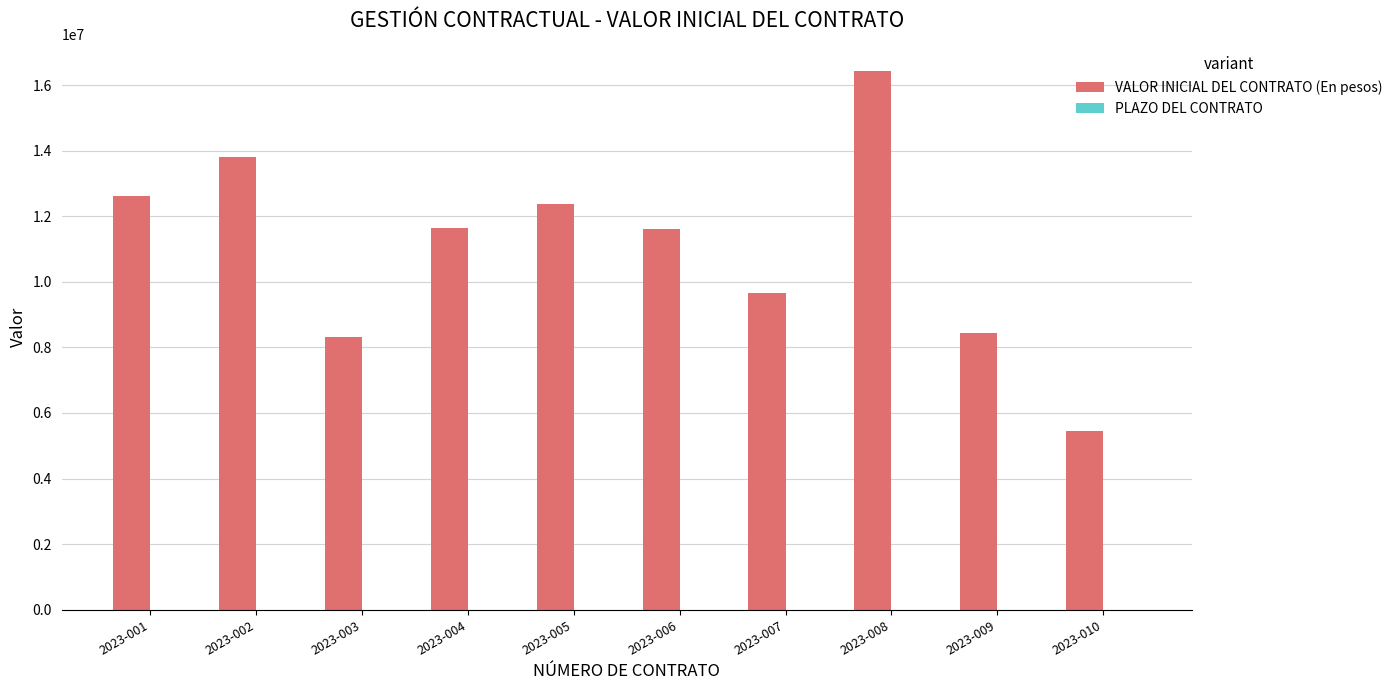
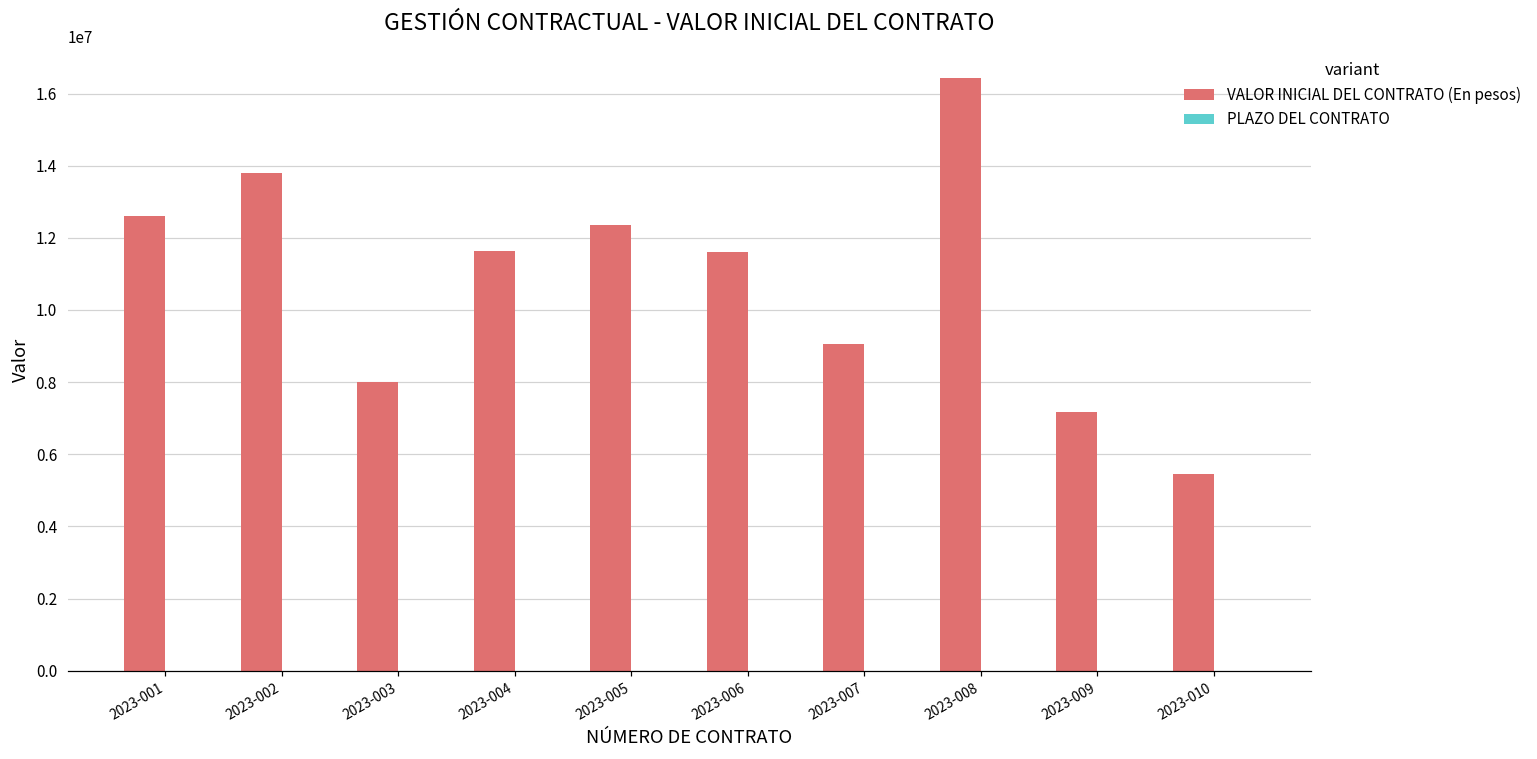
VALOR INICIAL DEL CONTRATO (En pesos), 2023-003: 8300000 -> 8000000
VALOR INICIAL DEL CONTRATO (En pesos), 2023-007: 9700000 -> 9000000
VALOR INICIAL DEL CONTRATO (En pesos), 2023-009: 8400000 -> 7200000
